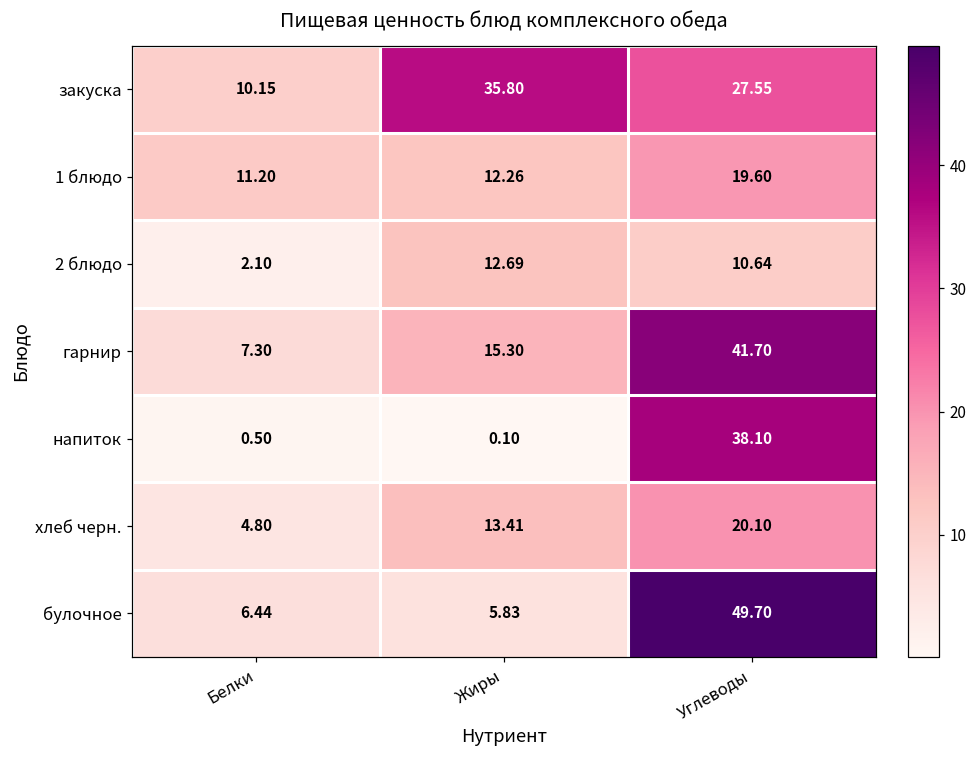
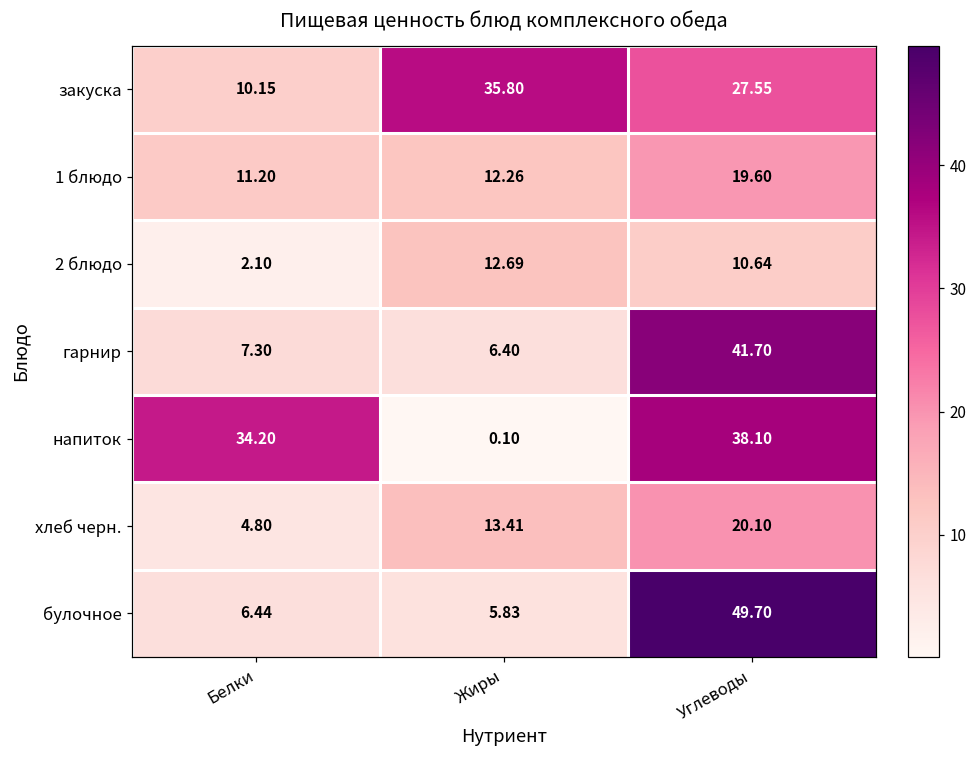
гарнир, Жиры: 15.30 -> 6.40
напиток, Белки: 0.50 -> 34.20
